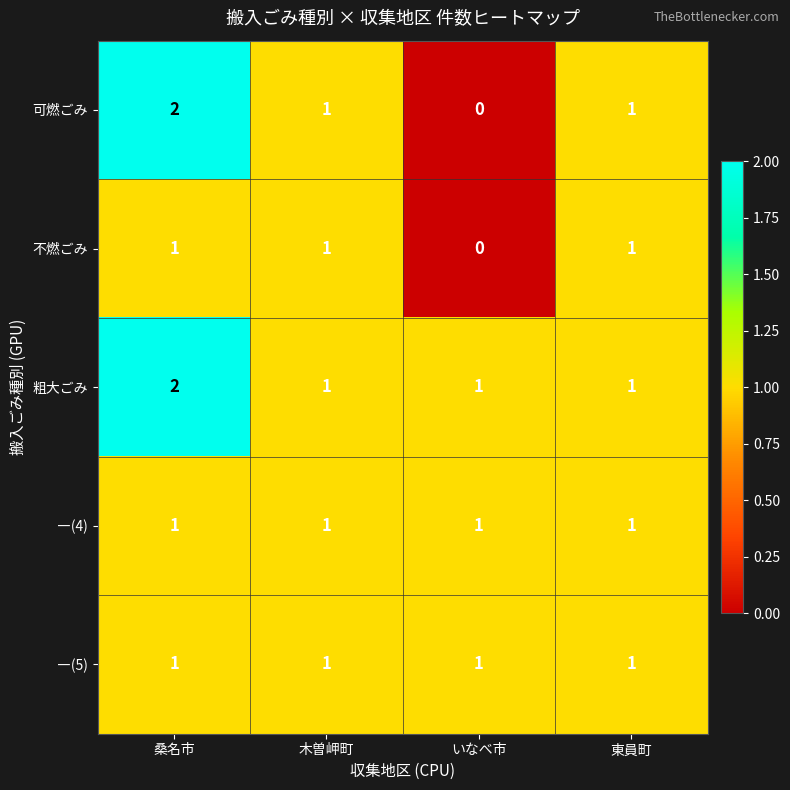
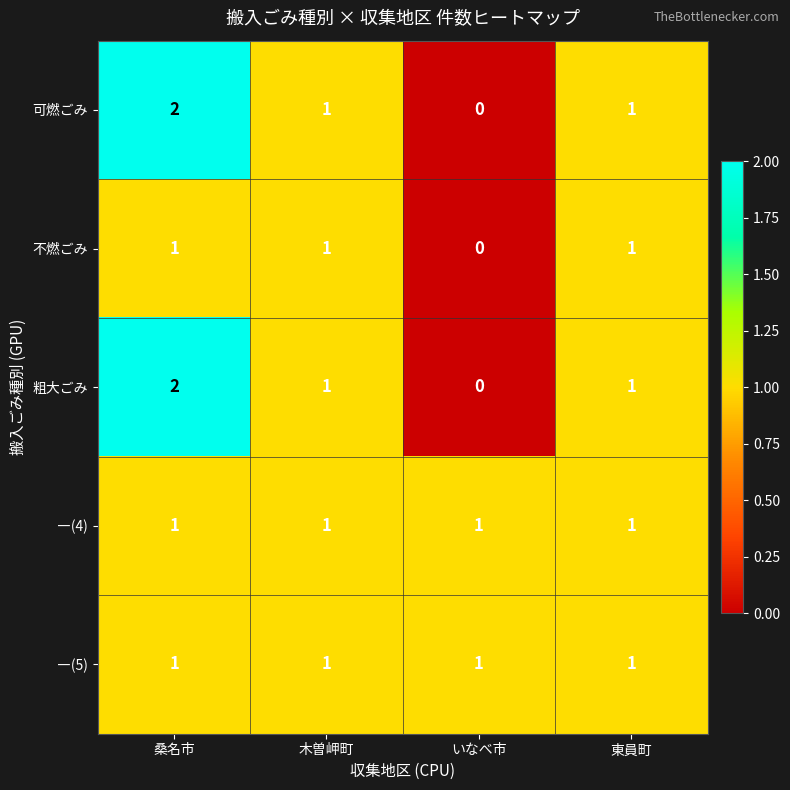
粗大ごみ, いなべ市: 1 -> 0
